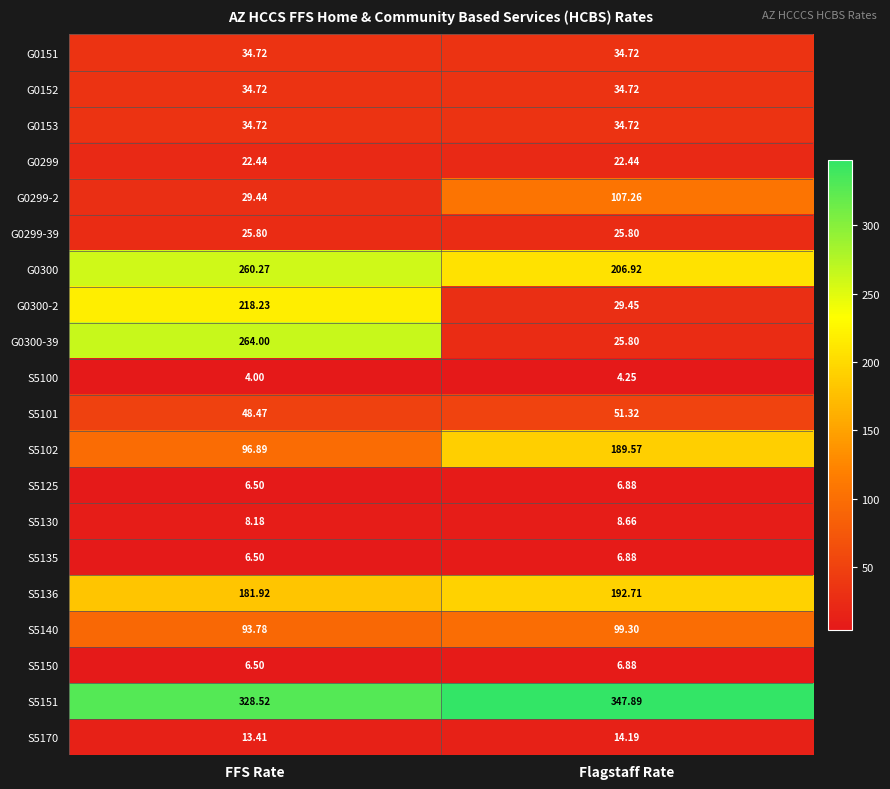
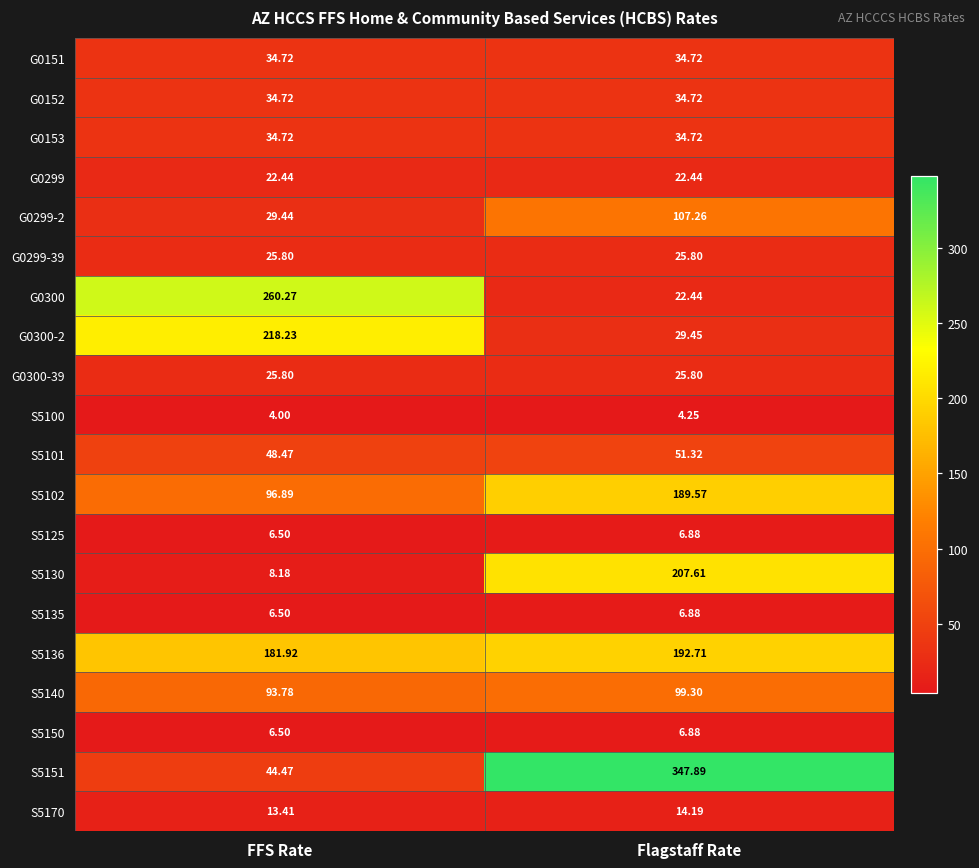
G0300, Flagstaff Rate: 206.92 -> 22.44
G0300-39, FFS Rate: 264.00 -> 25.80
S5130, Flagstaff Rate: 8.66 -> 207.61
S5151, FFS Rate: 328.52 -> 44.47
